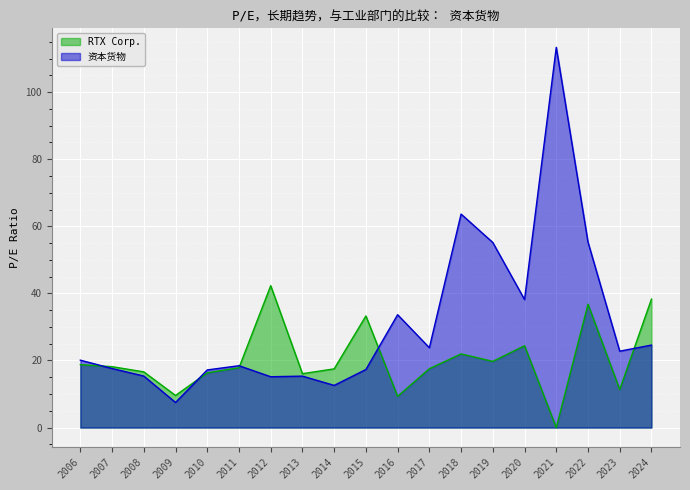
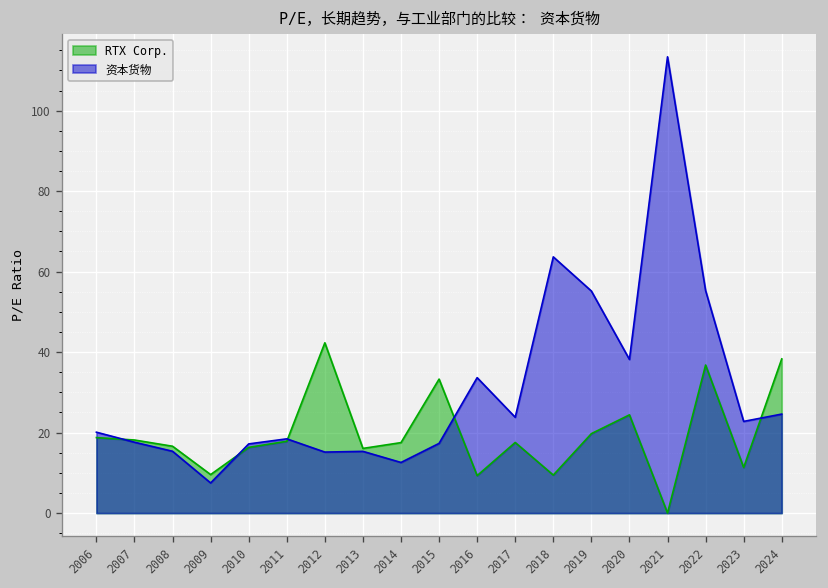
RTX Corp., 2018: 22 -> 9
